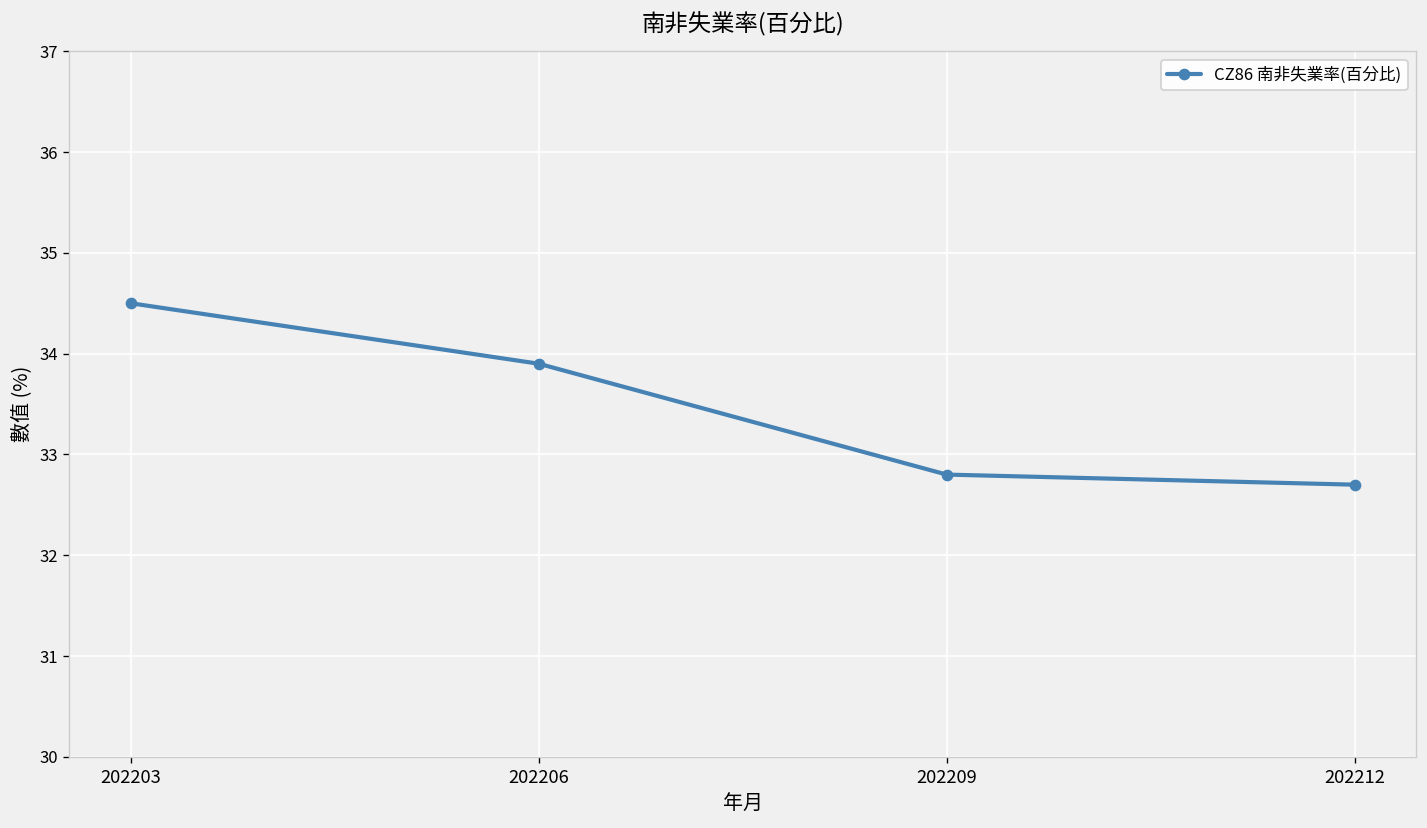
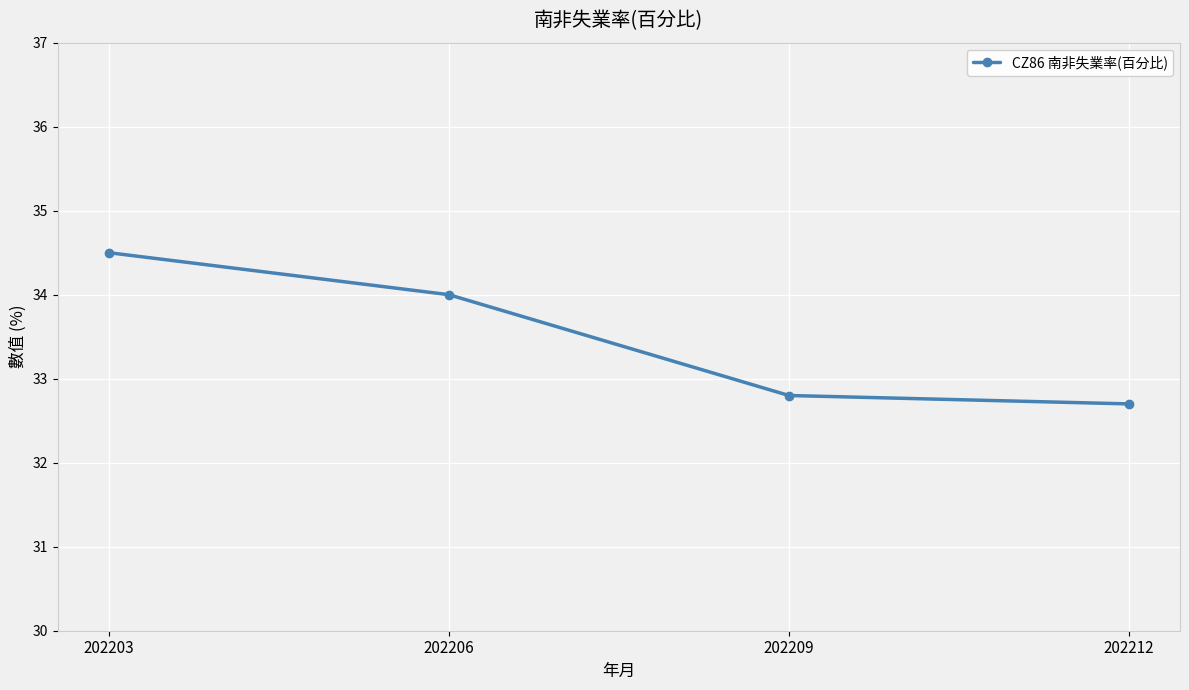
202206: 33.9 -> 34.0
